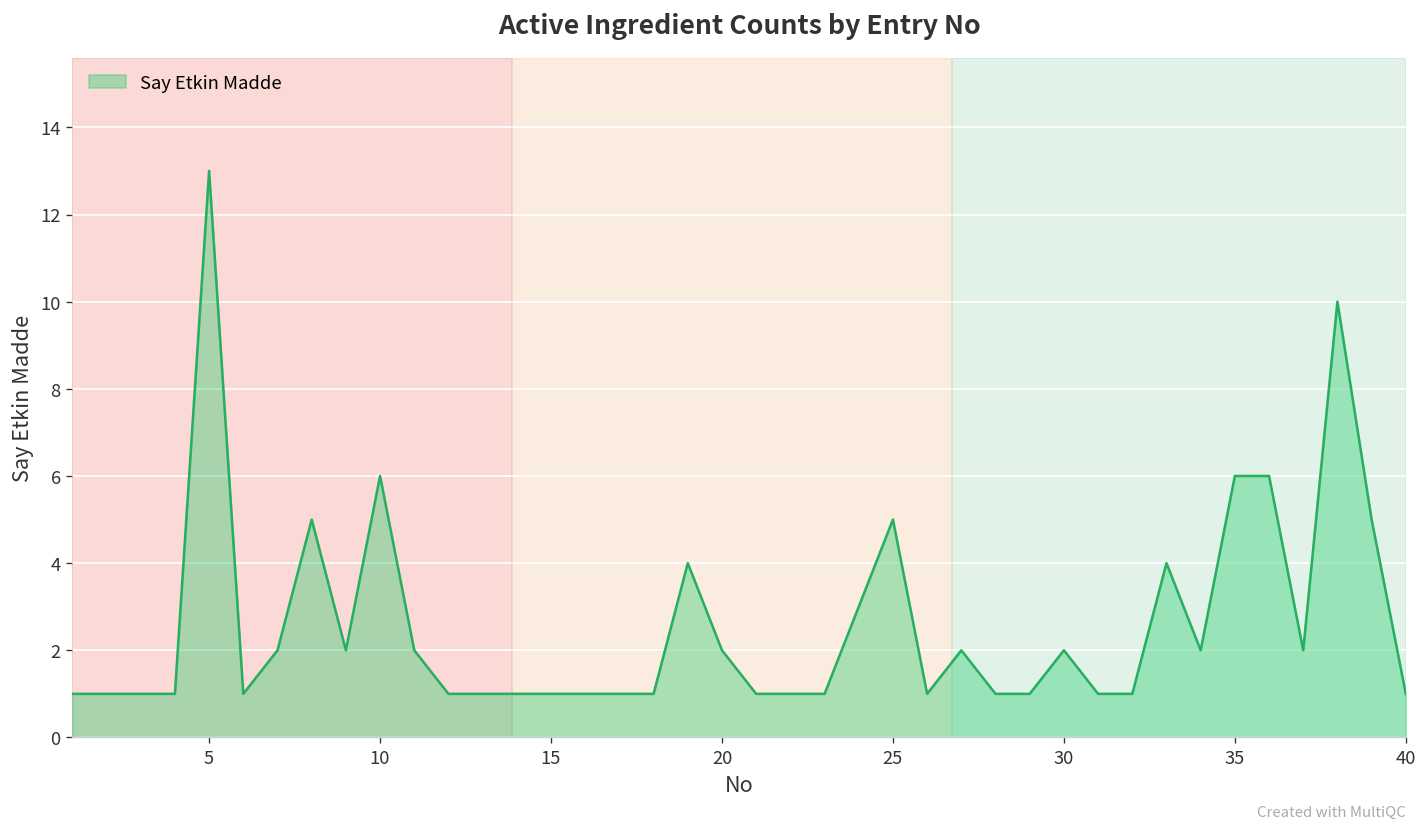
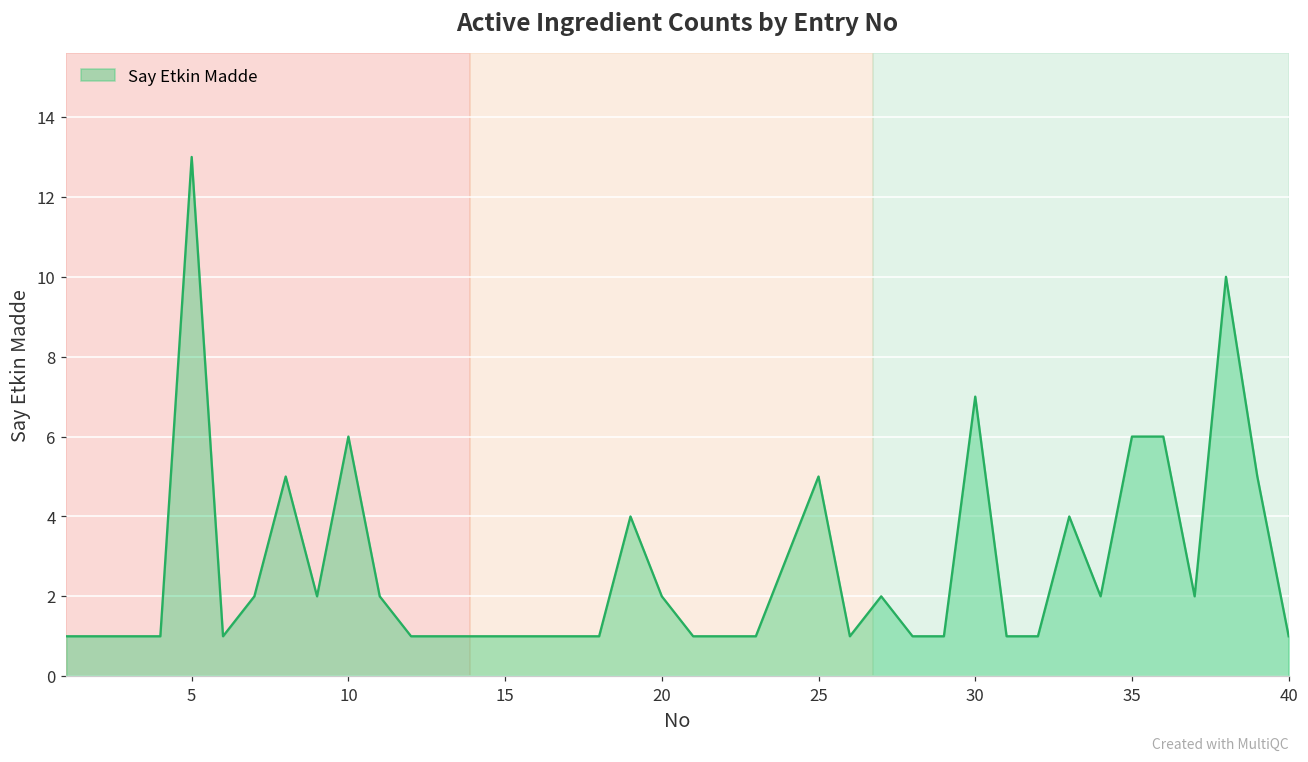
30: 2 -> 7
